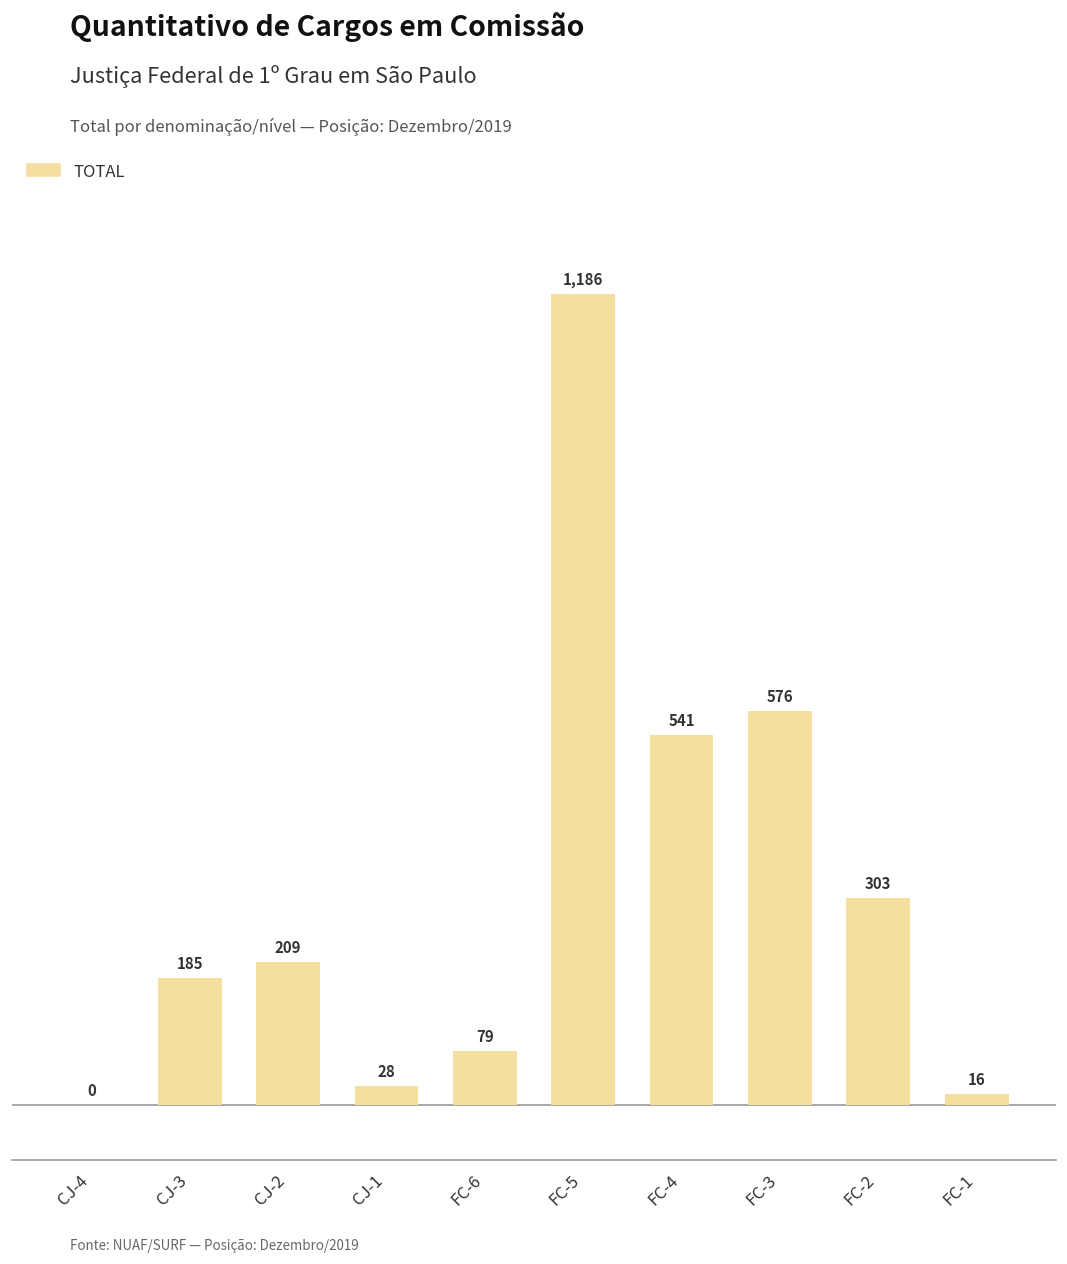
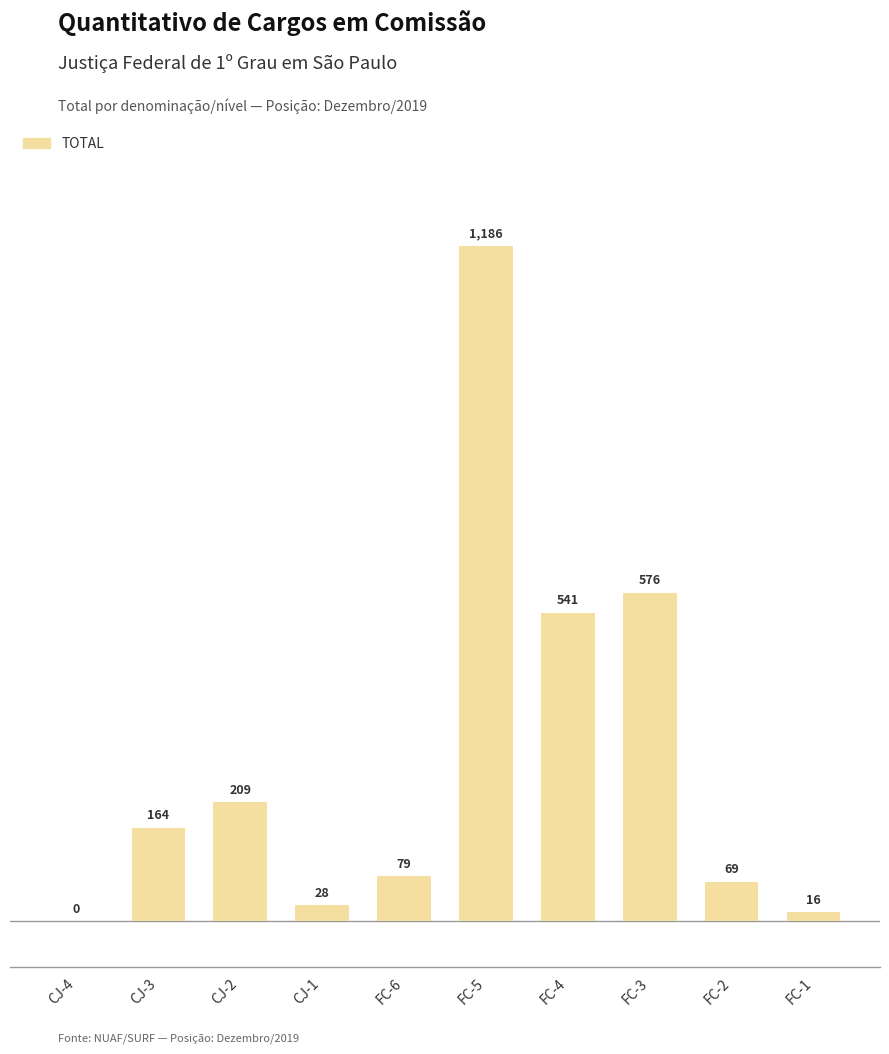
CJ-3: 185 -> 164
FC-2: 303 -> 69
